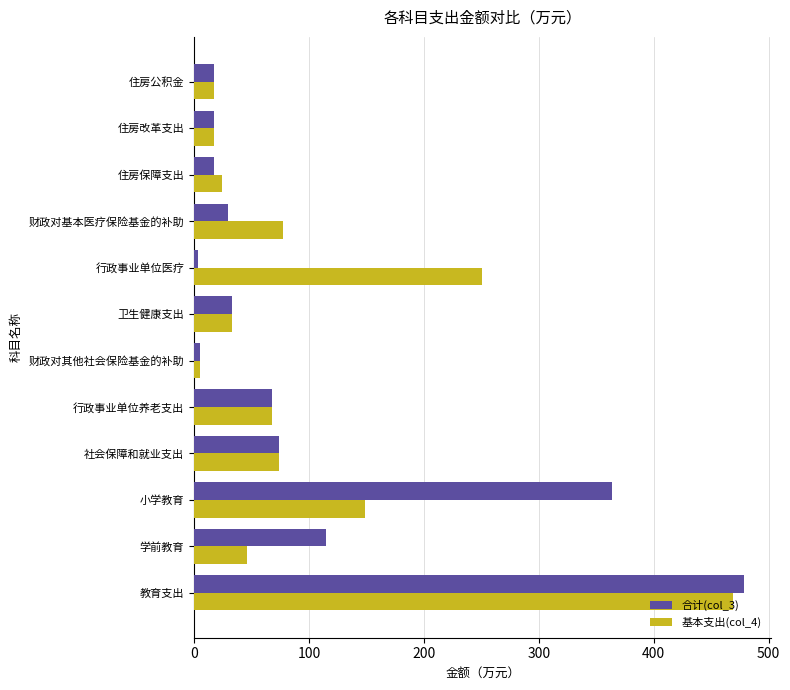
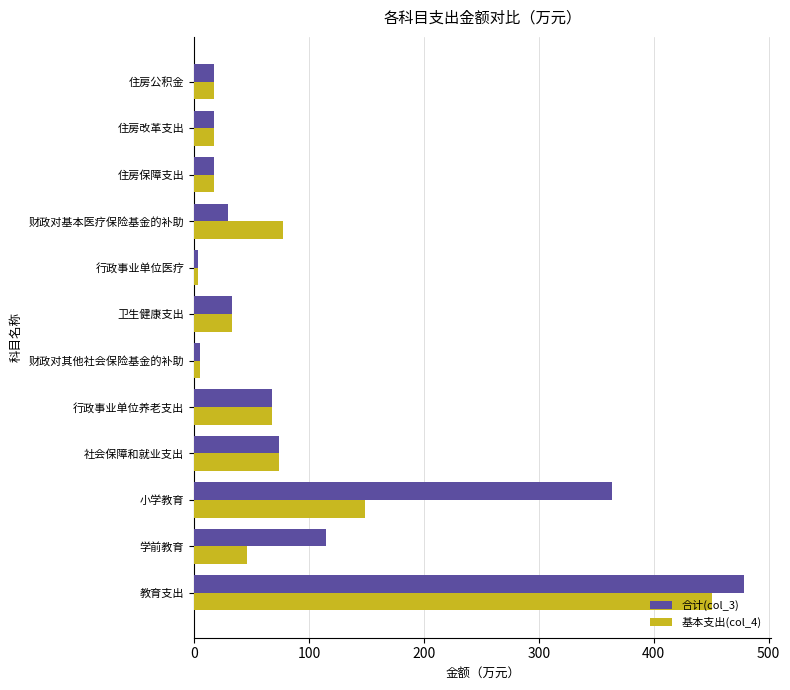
基本支出(col_4), 住房保障支出: 24 -> 17
基本支出(col_4), 行政事业单位医疗: 250 -> 3
基本支出(col_4), 教育支出: 469 -> 451
